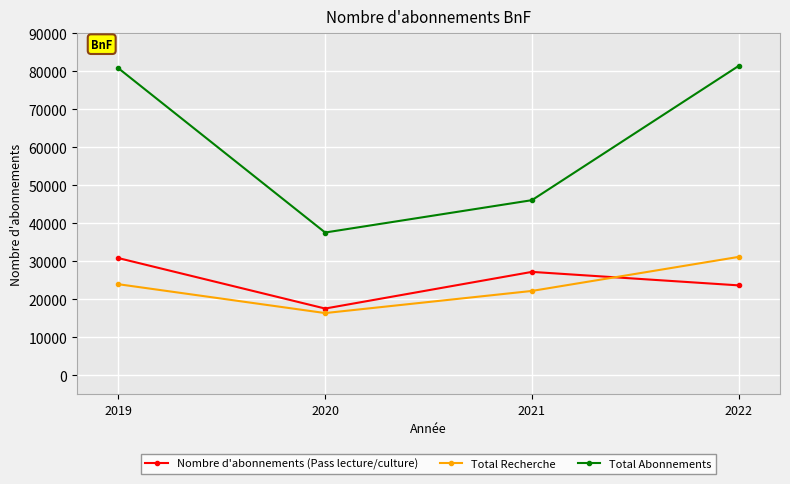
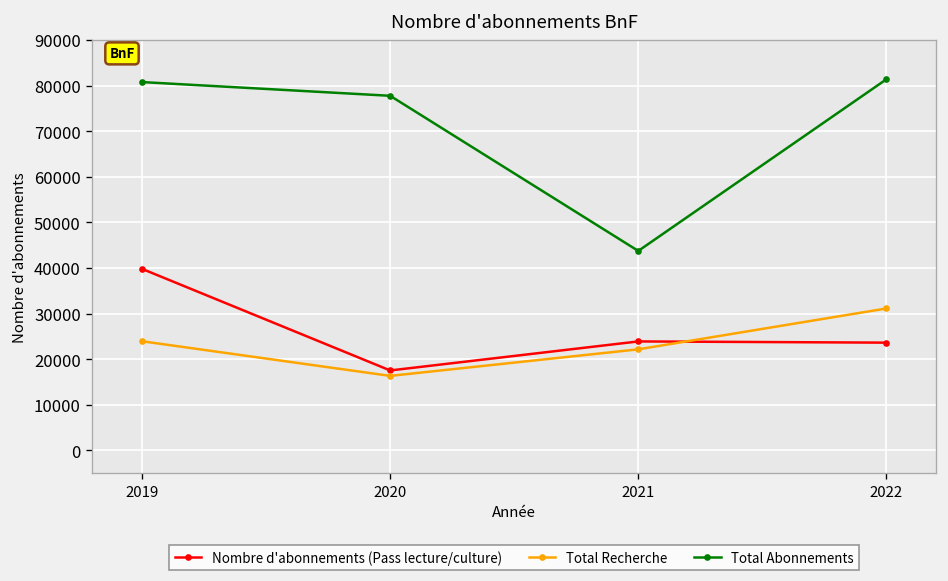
Nombre d'abonnements (Pass lecture/culture), 2019: 31000 -> 40000
Total Abonnements, 2020: 38000 -> 78000
Nombre d'abonnements (Pass lecture/culture), 2021: 27000 -> 24000
Total Abonnements, 2021: 46000 -> 44000
